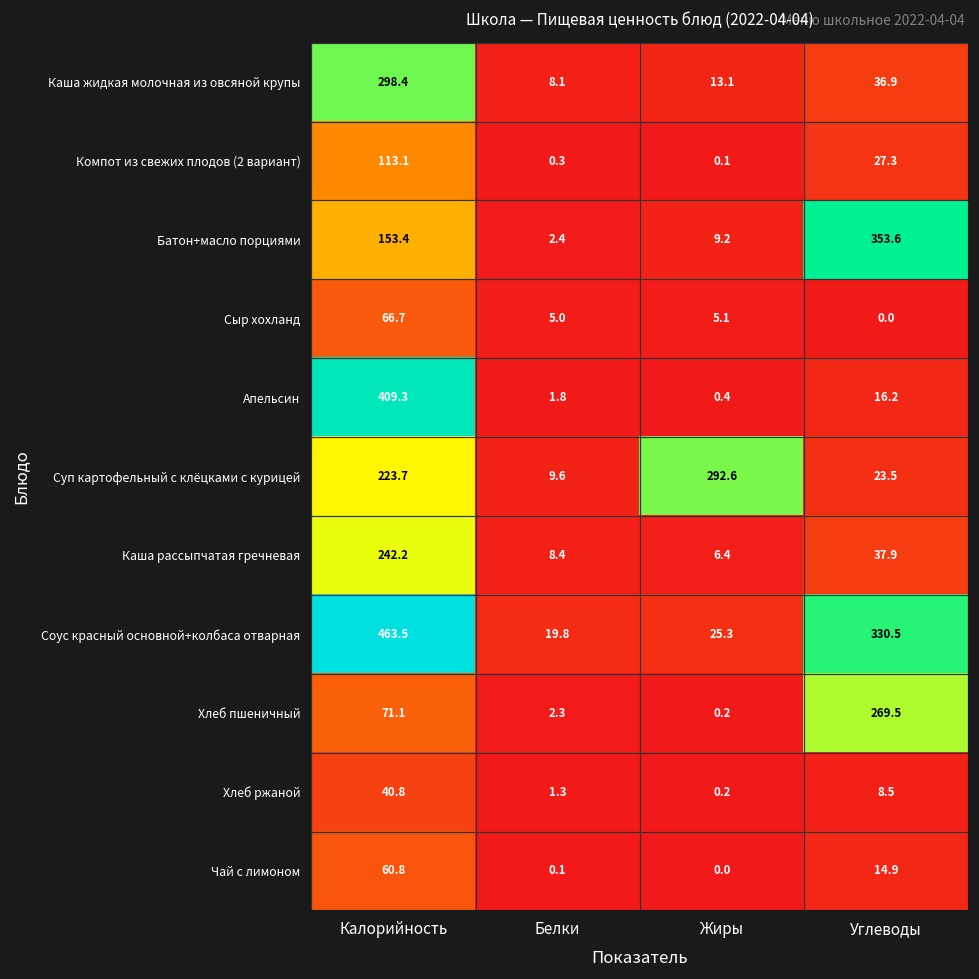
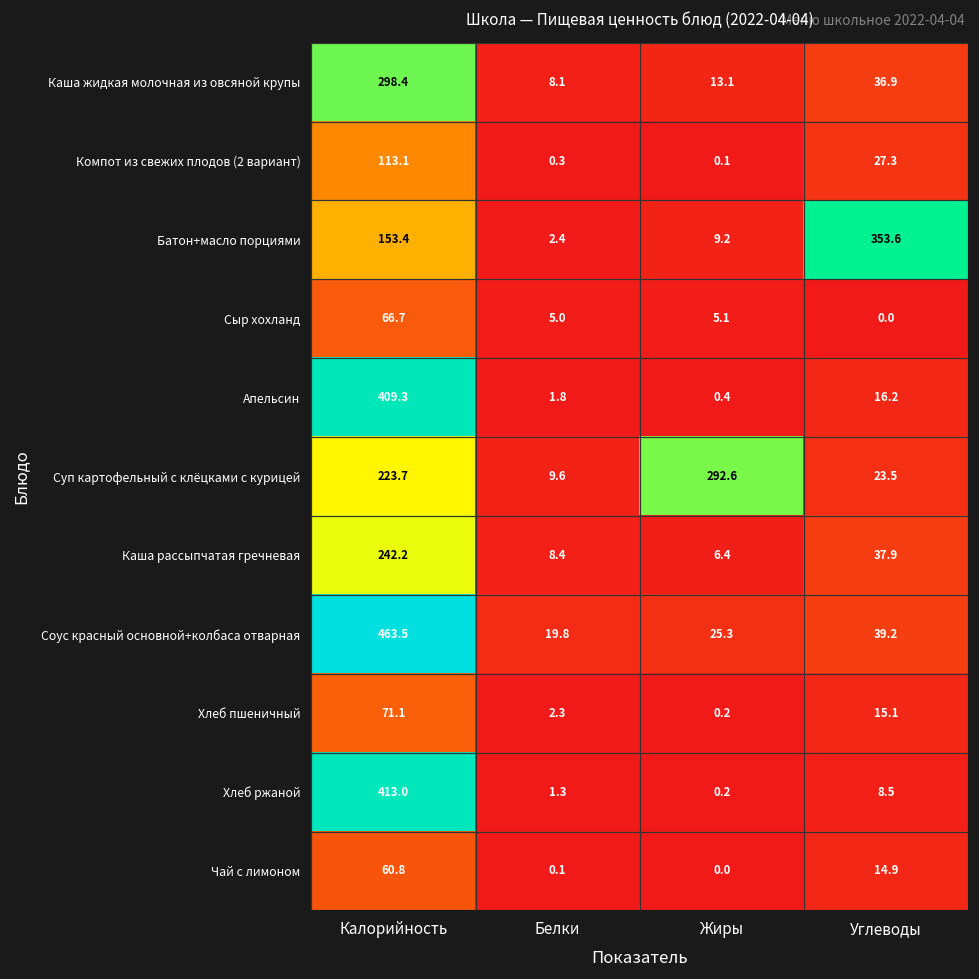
Соус красный основной+колбаса отварная, Углеводы: 330.5 -> 39.2
Хлеб пшеничный, Углеводы: 269.5 -> 15.1
Хлеб ржаной, Калорийность: 40.8 -> 413.0
